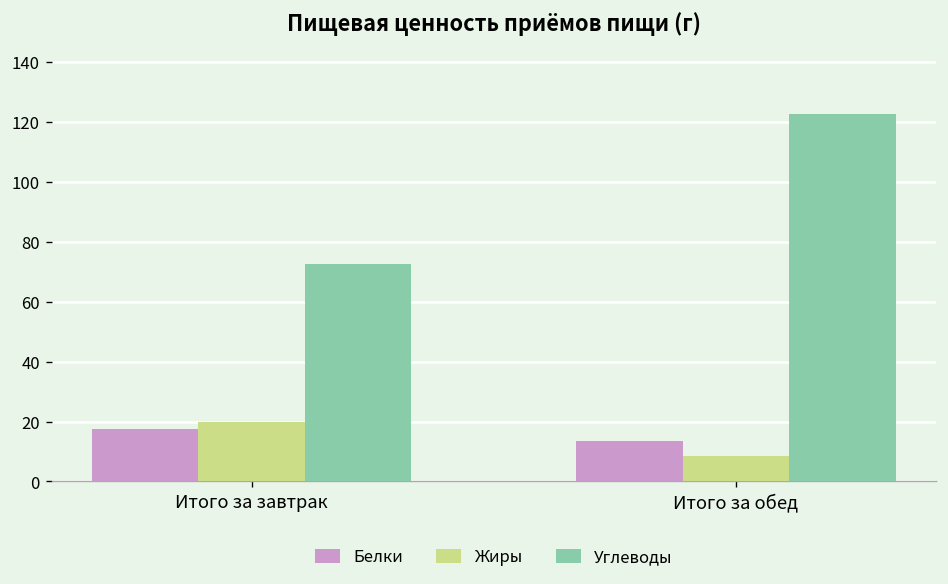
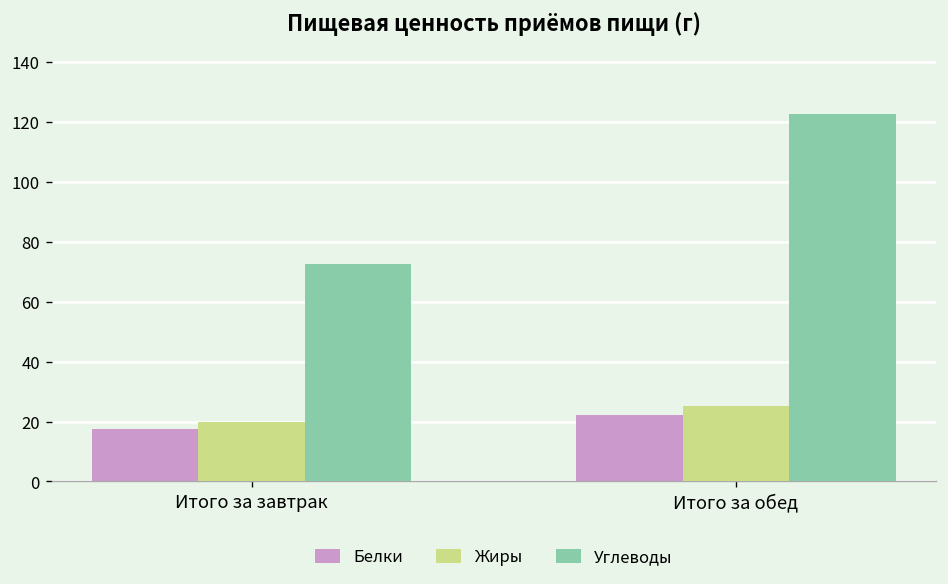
Белки, Итого за обед: 13 -> 22
Жиры, Итого за обед: 9 -> 25
